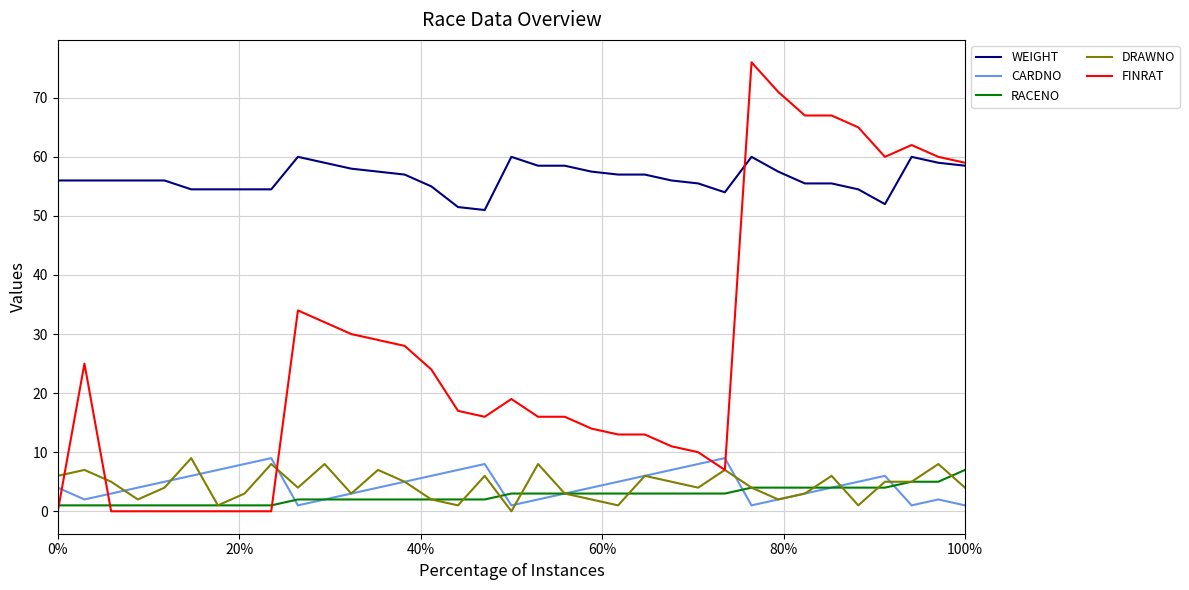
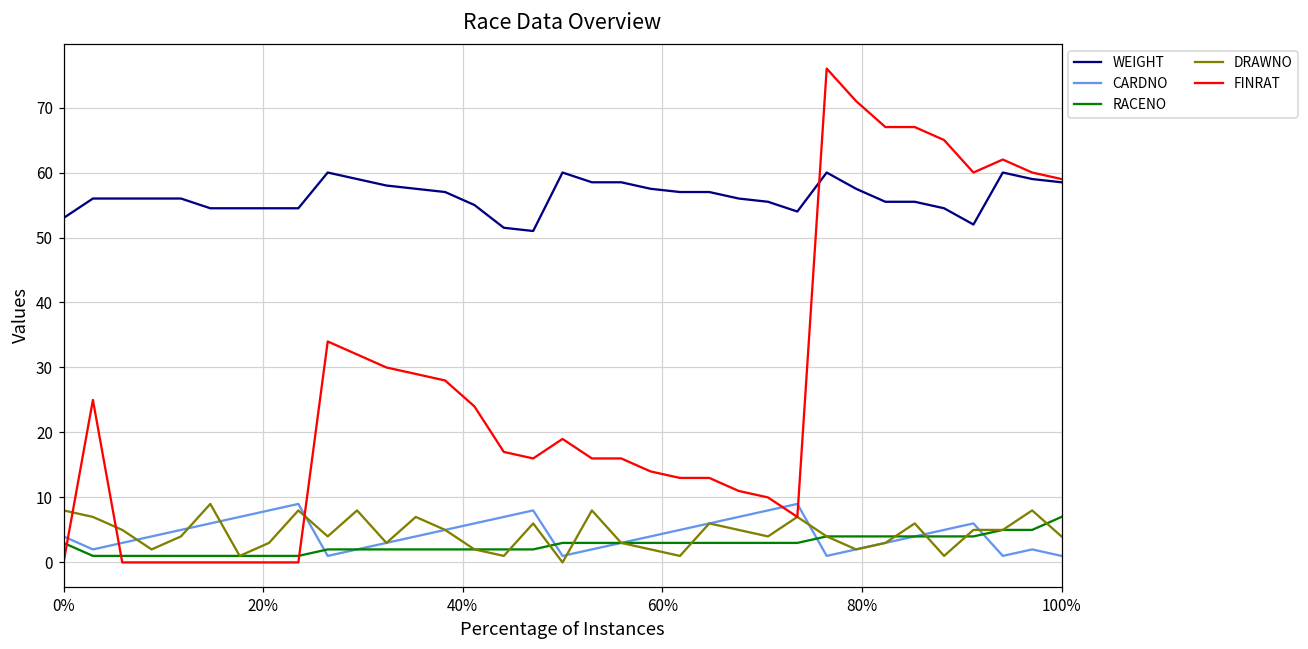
WEIGHT, 0%: 56 -> 53
RACENO, 0%: 1 -> 3
DRAWNO, 0%: 6 -> 8
